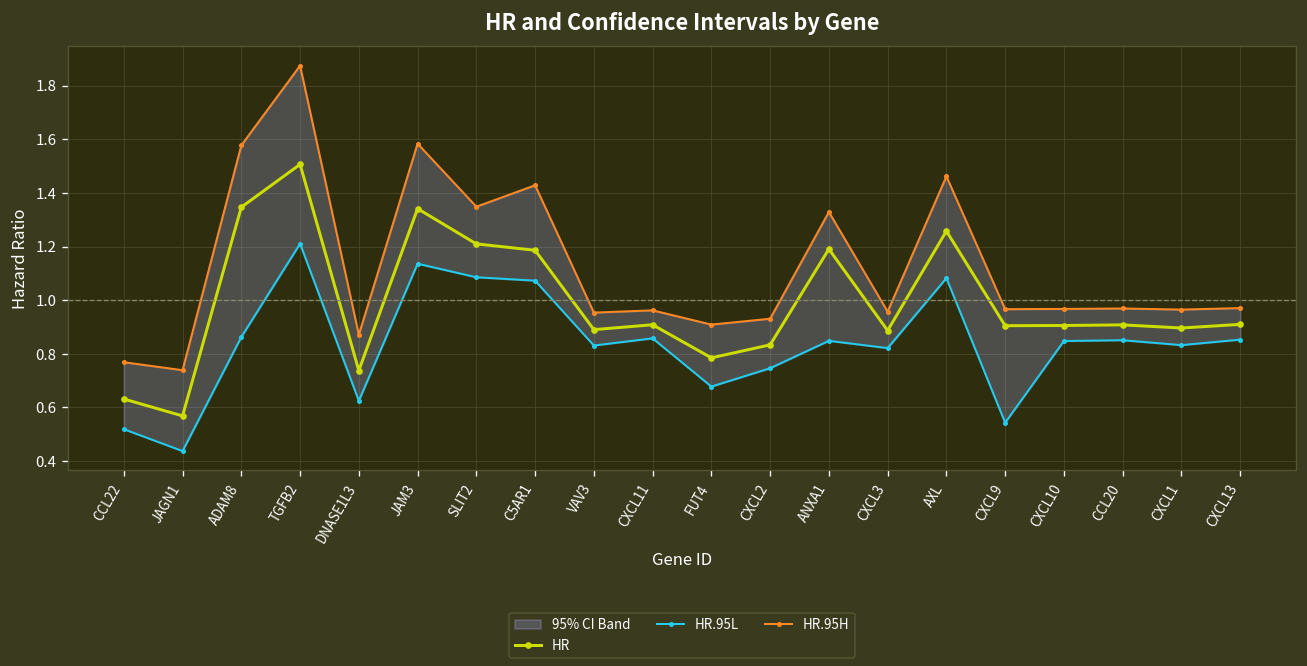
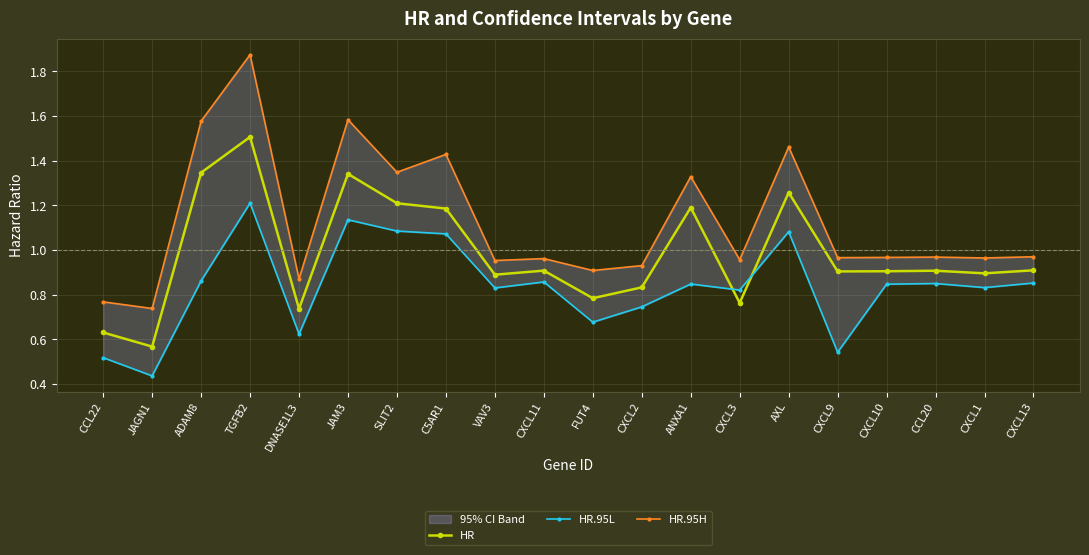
HR, CXCL3: 0.89 -> 0.76
